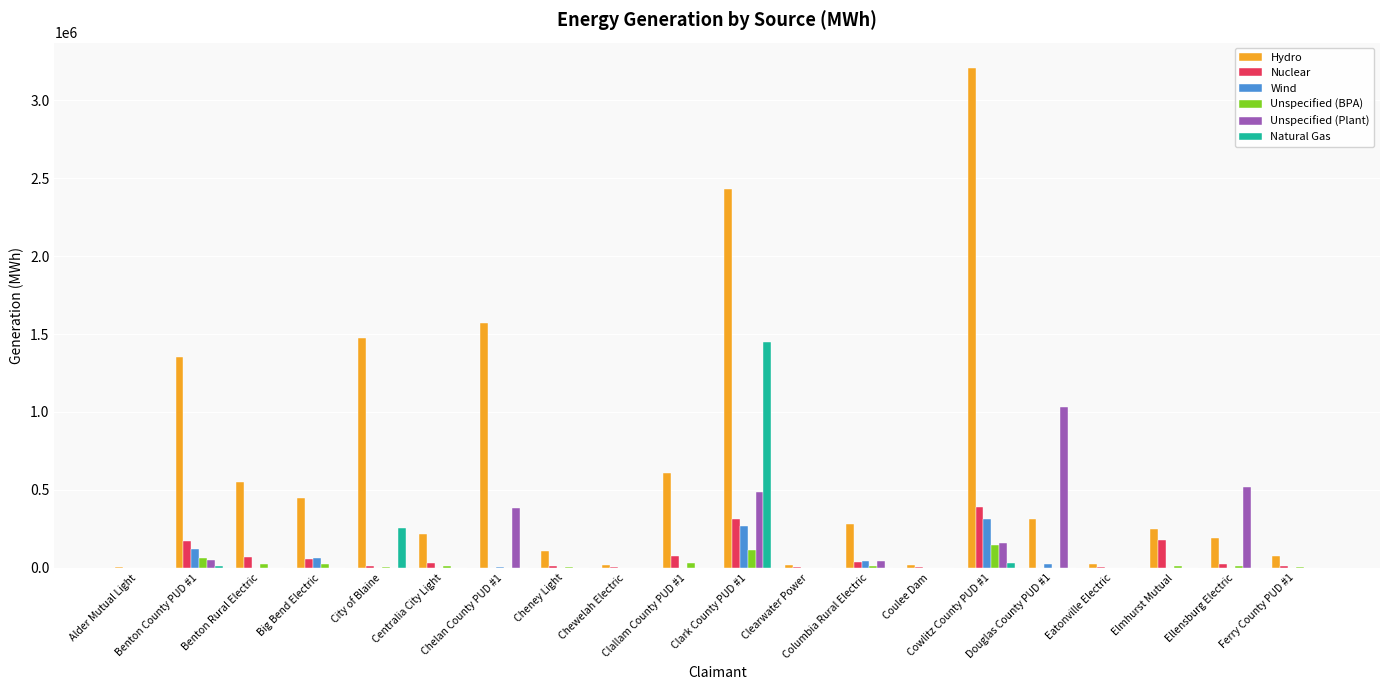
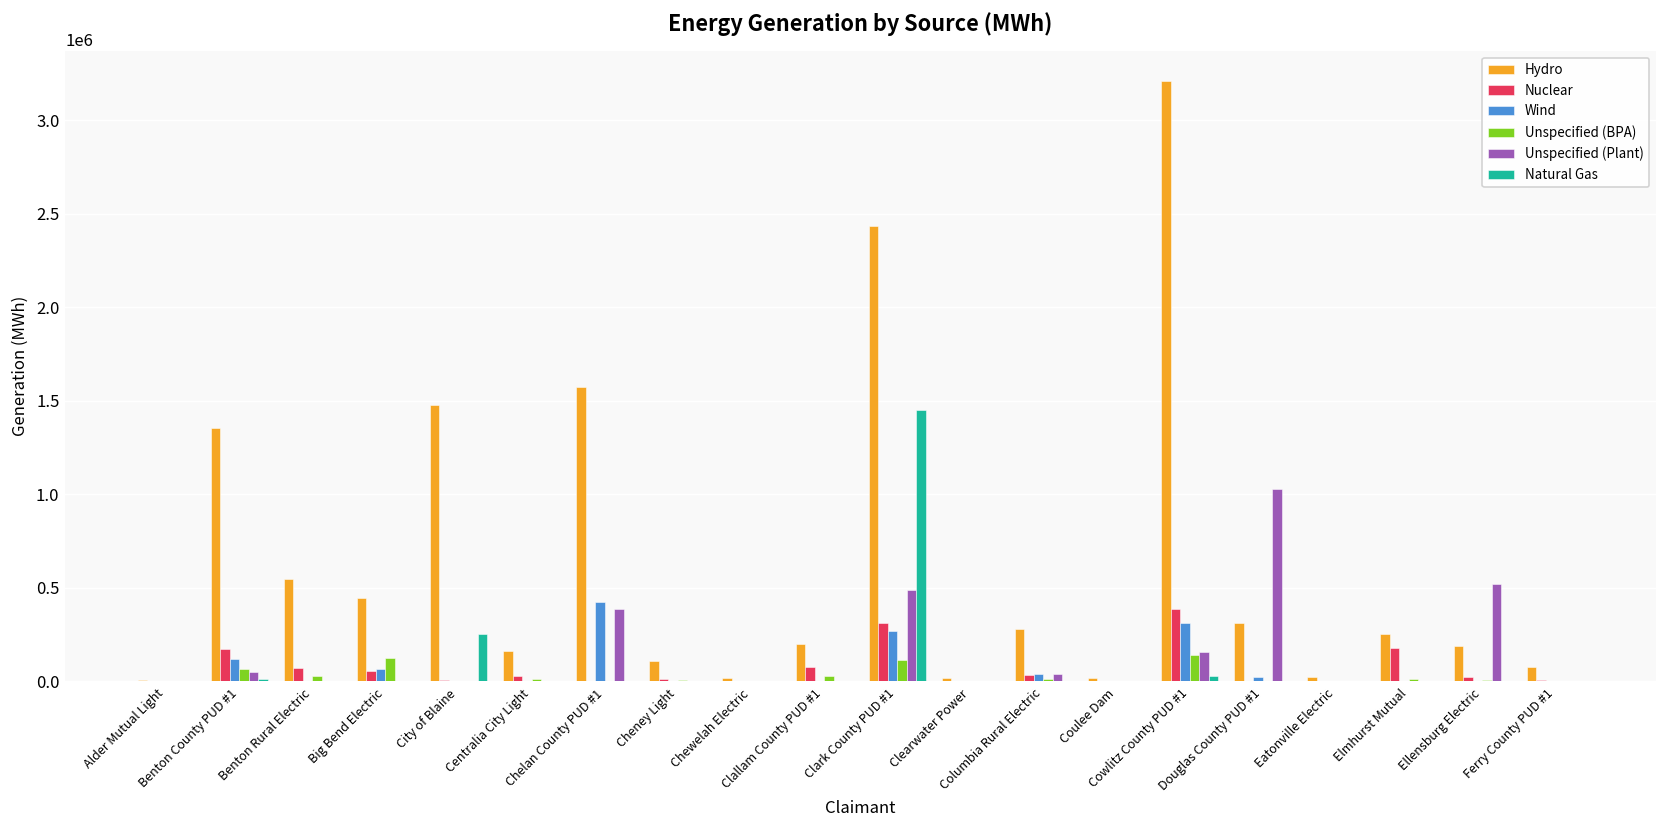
Unspecified (BPA), Big Bend Electric: 20000 -> 120000
Hydro, Centralia City Light: 220000 -> 170000
Wind, Chelan County PUD #1: 10000 -> 420000
Hydro, Clallam County PUD #1: 610000 -> 200000
